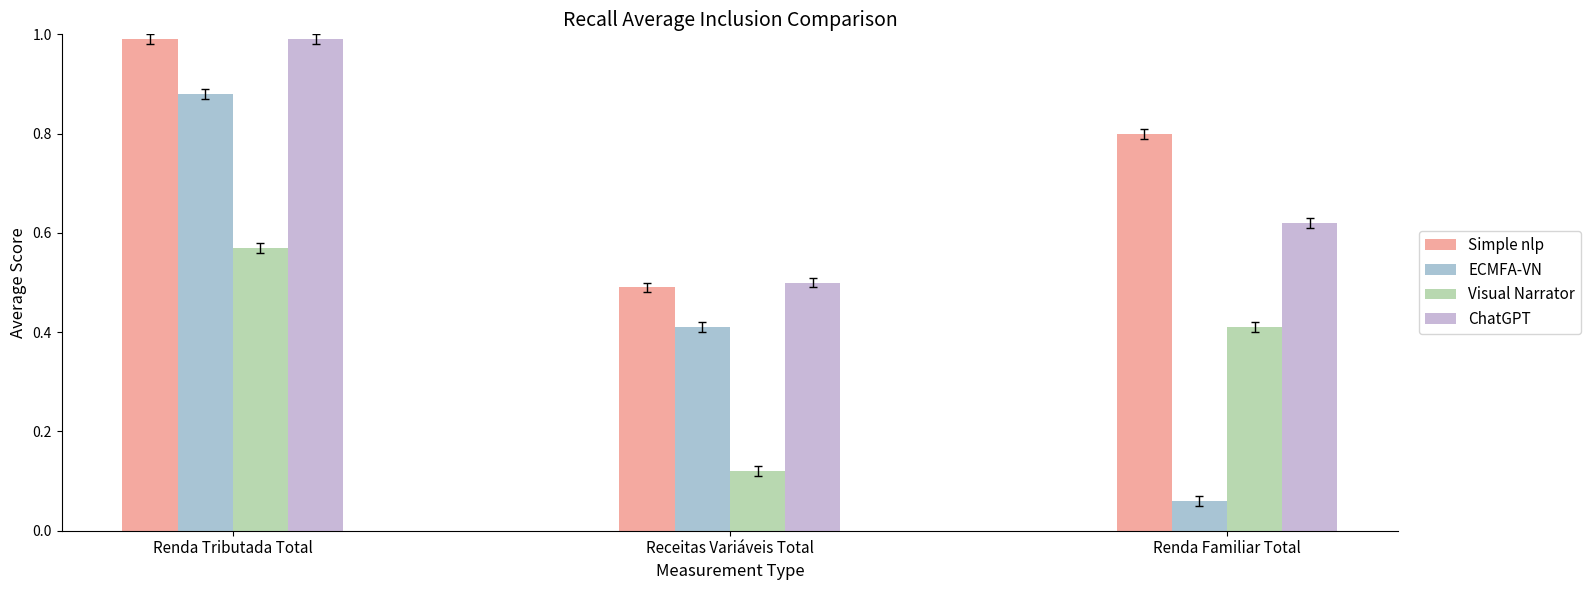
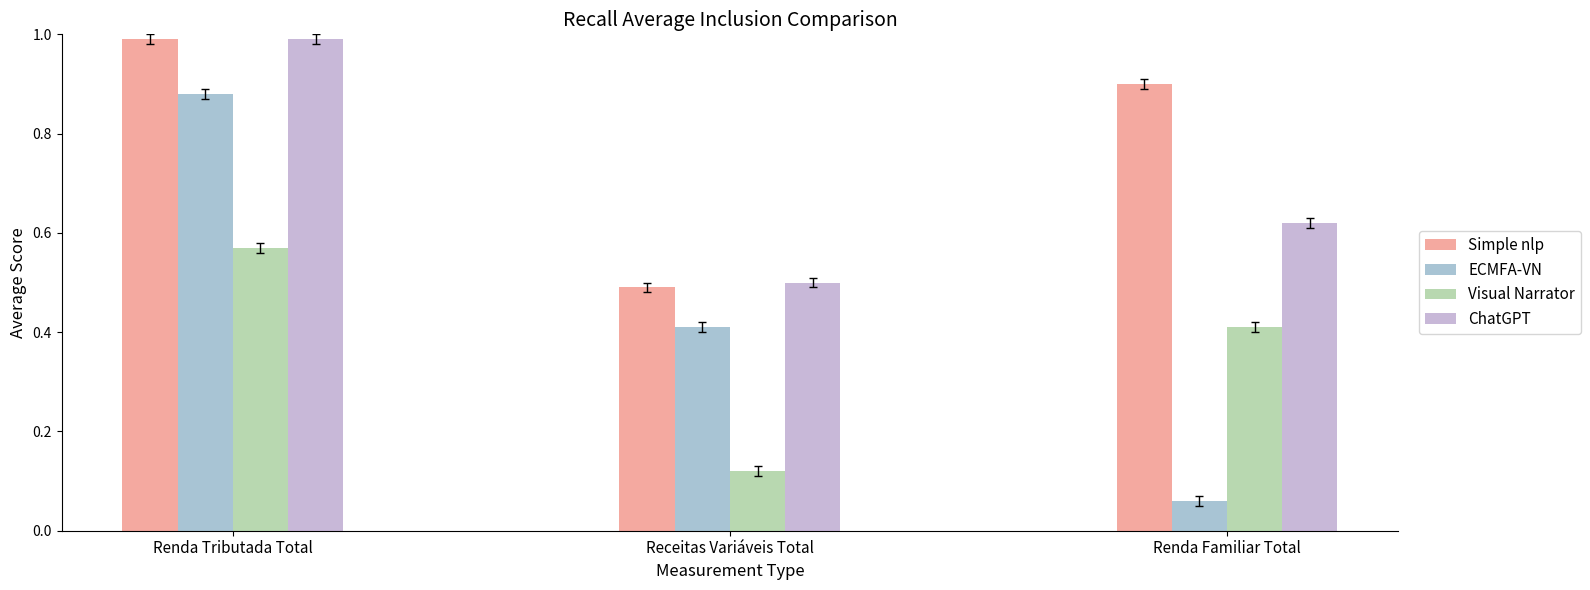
Simple nlp, Renda Familiar Total: 0.8 -> 0.9
